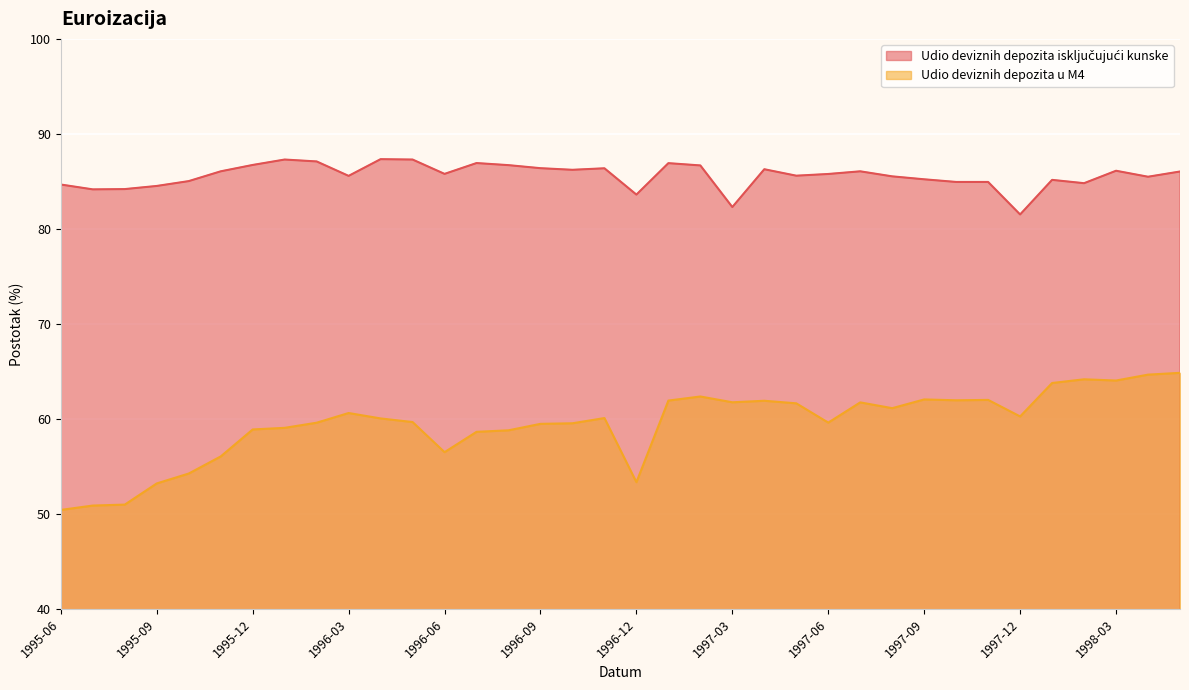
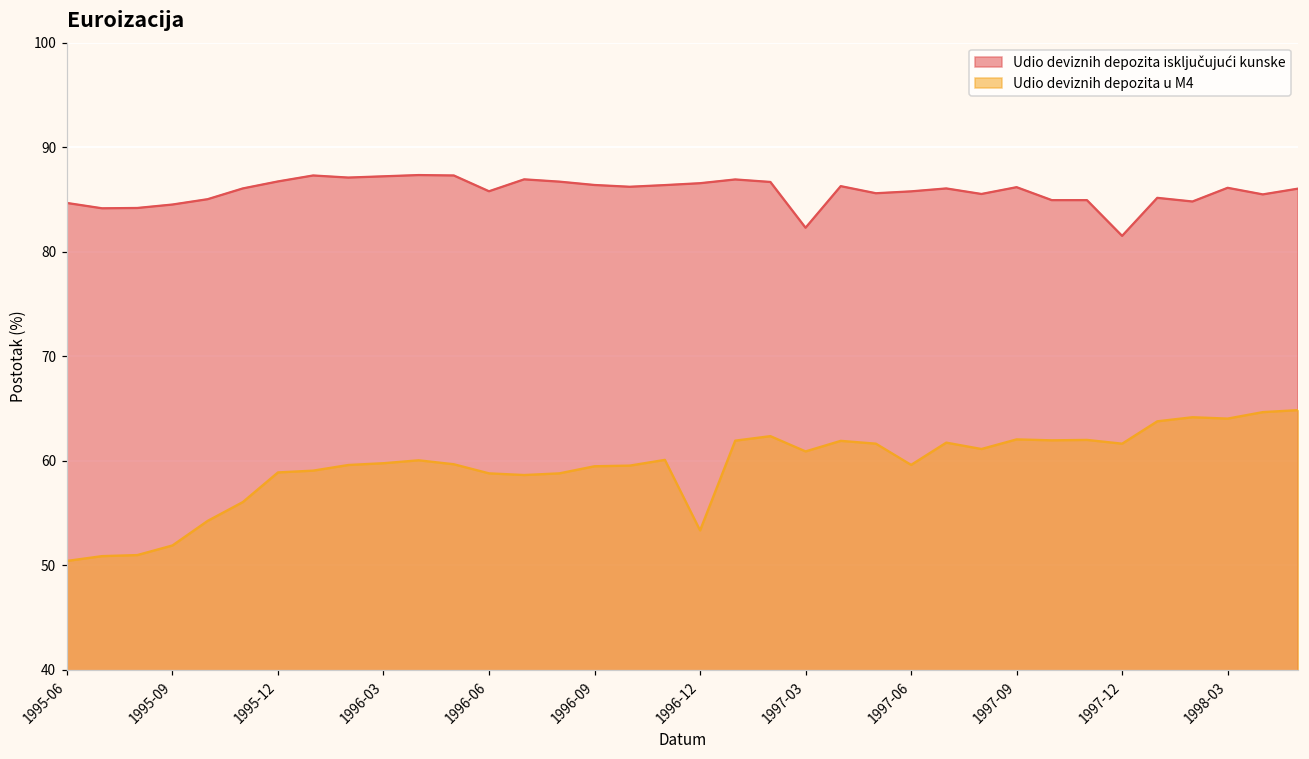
Udio deviznih depozita u M4, 1995-09: 53 -> 52
Udio deviznih depozita isključujući kunske, 1996-03: 86 -> 87
Udio deviznih depozita u M4, 1996-03: 61 -> 60
Udio deviznih depozita u M4, 1996-06: 57 -> 59
Udio deviznih depozita isključujući kunske, 1996-12: 84 -> 87
Udio deviznih depozita u M4, 1997-03: 62 -> 61
Udio deviznih depozita isključujući kunske, 1997-09: 85 -> 86
Udio deviznih depozita u M4, 1997-12: 60 -> 62
